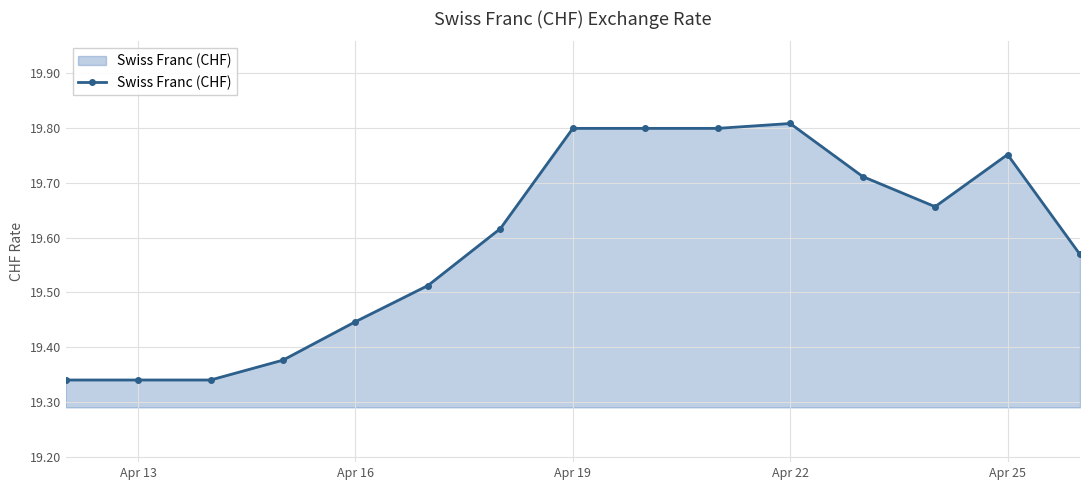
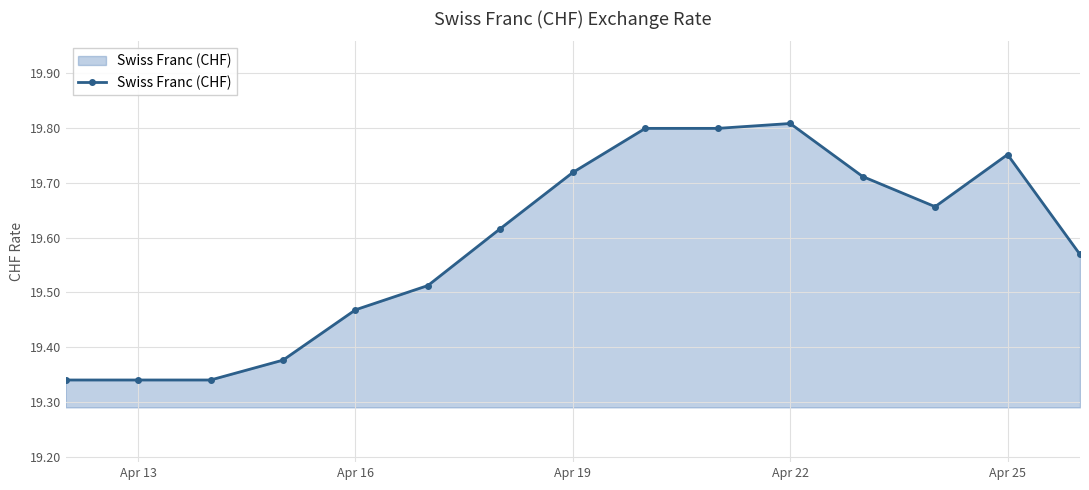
Apr 16: 19.45 -> 19.47
Apr 19: 19.80 -> 19.72
